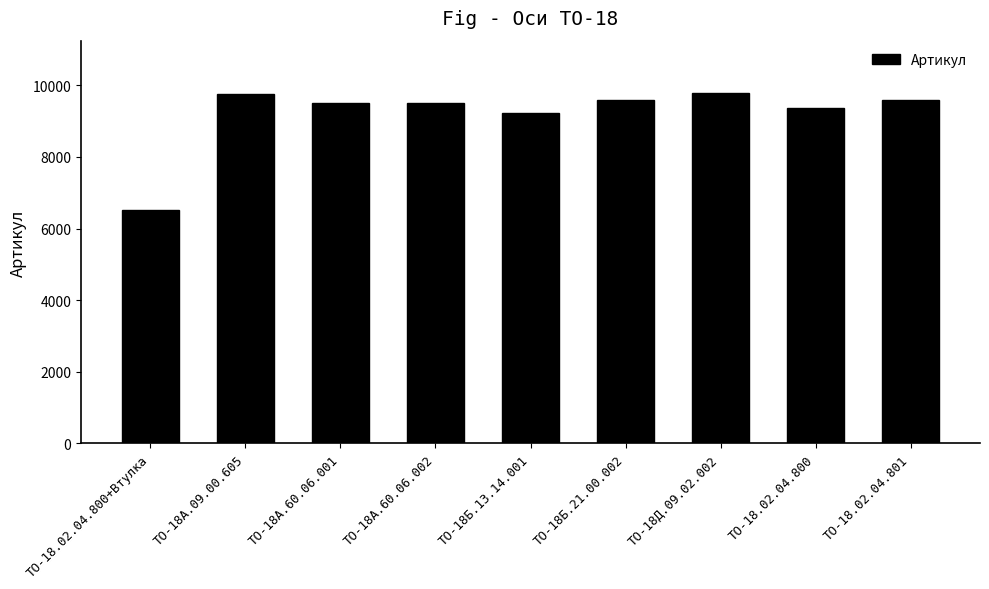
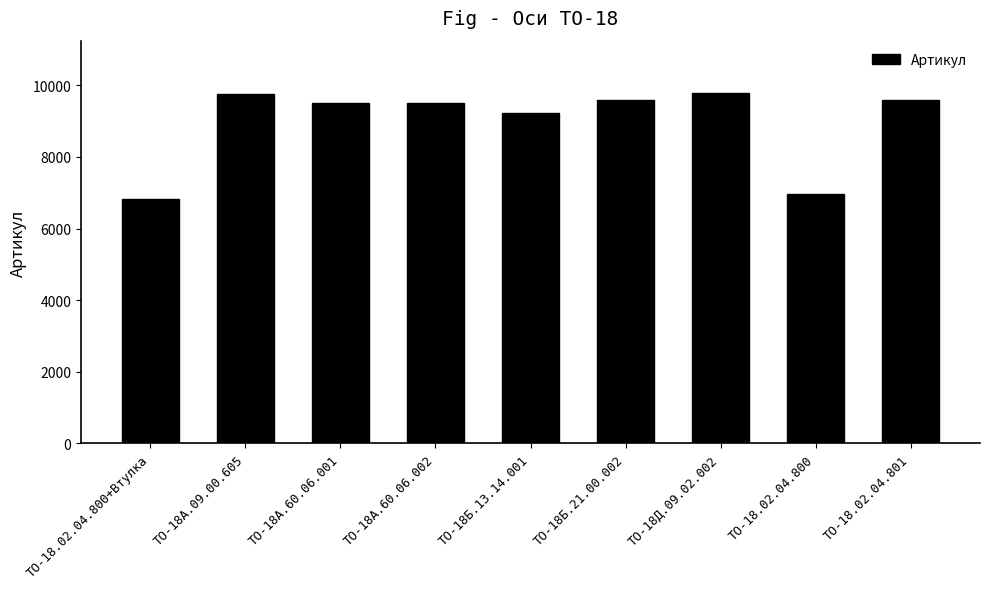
ТО-18.02.04.800+Втулка: 6500 -> 6800
ТО-18.02.04.800: 9400 -> 7000
